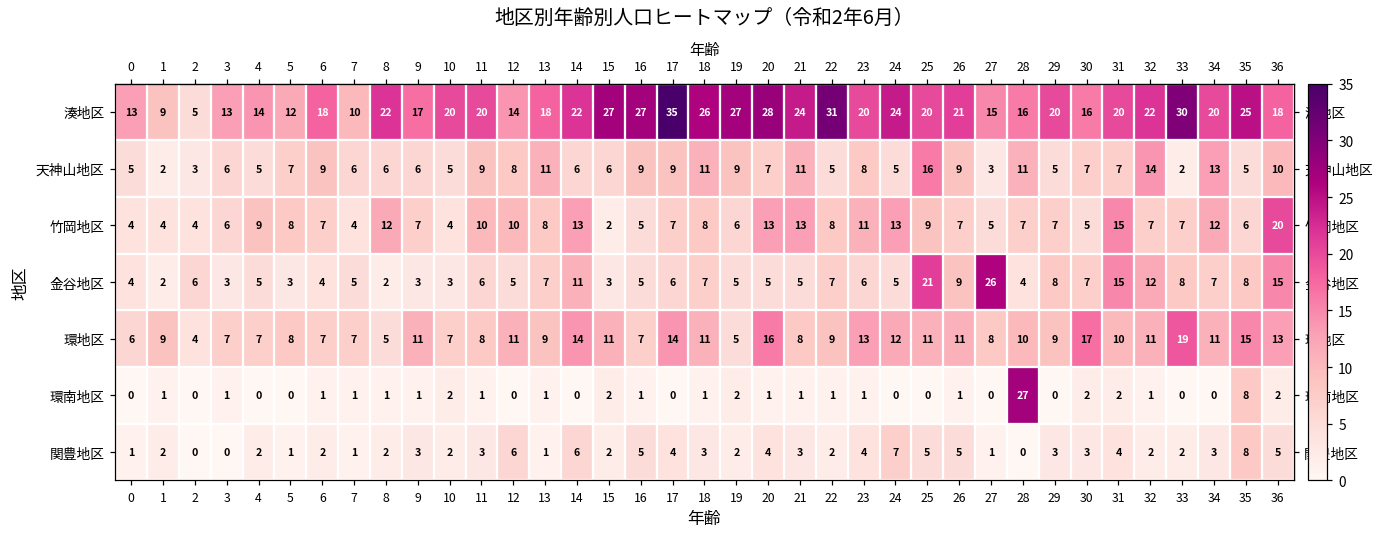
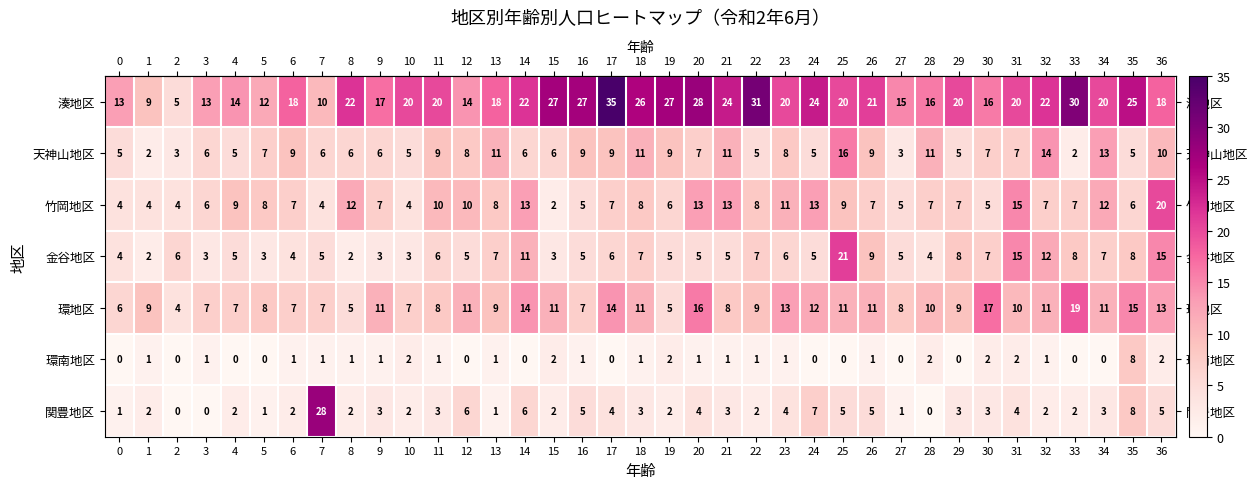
金谷地区, 27: 26 -> 5
環南地区, 28: 27 -> 2
関豊地区, 7: 1 -> 28
